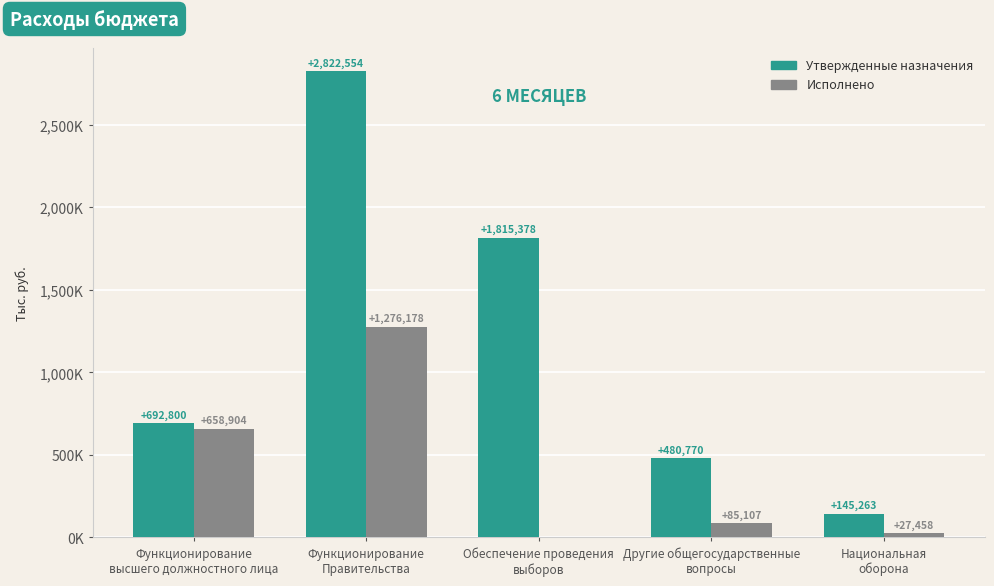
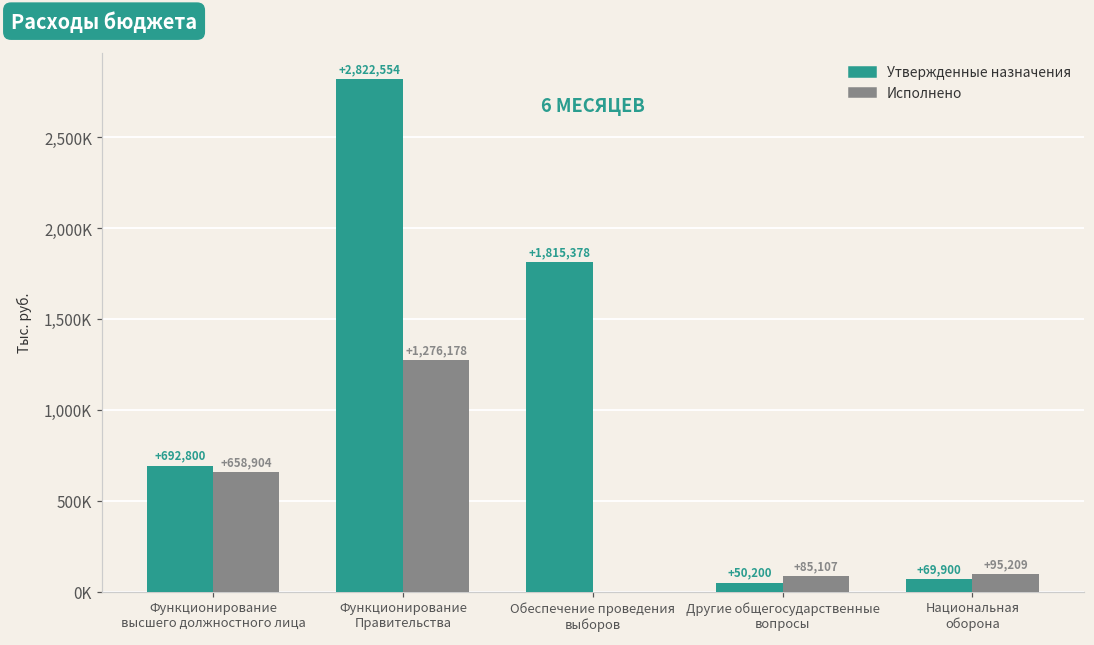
Утвержденные назначения, Другие общегосударственные вопросы: +480,770 -> +50,200
Утвержденные назначения, Национальная оборона: +145,263 -> +69,900
Исполнено, Национальная оборона: +27,458 -> +95,209
